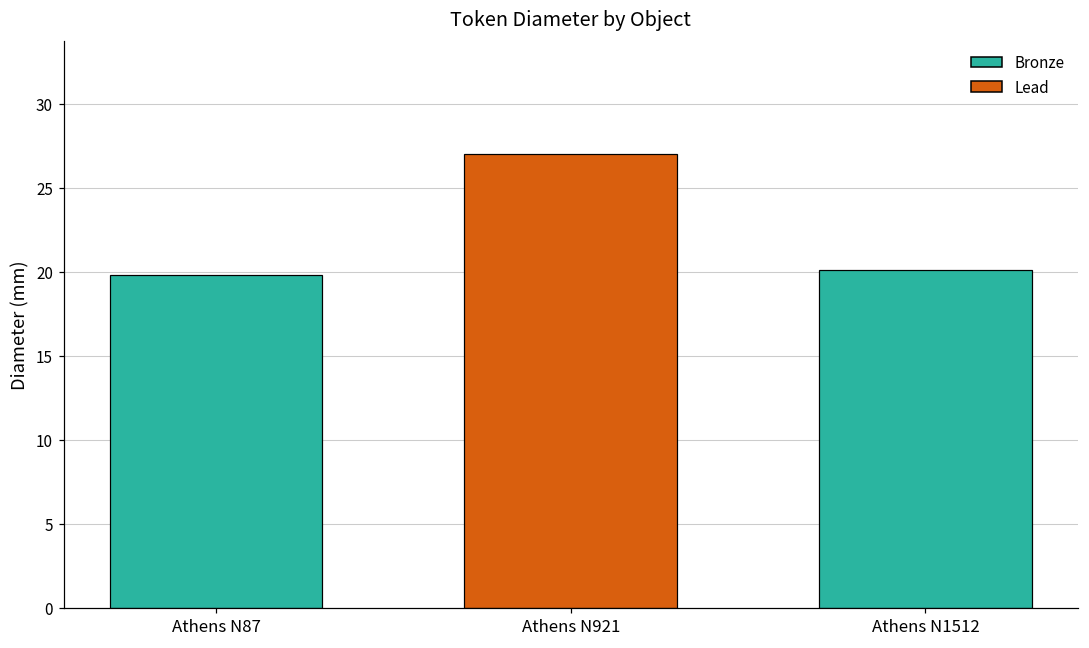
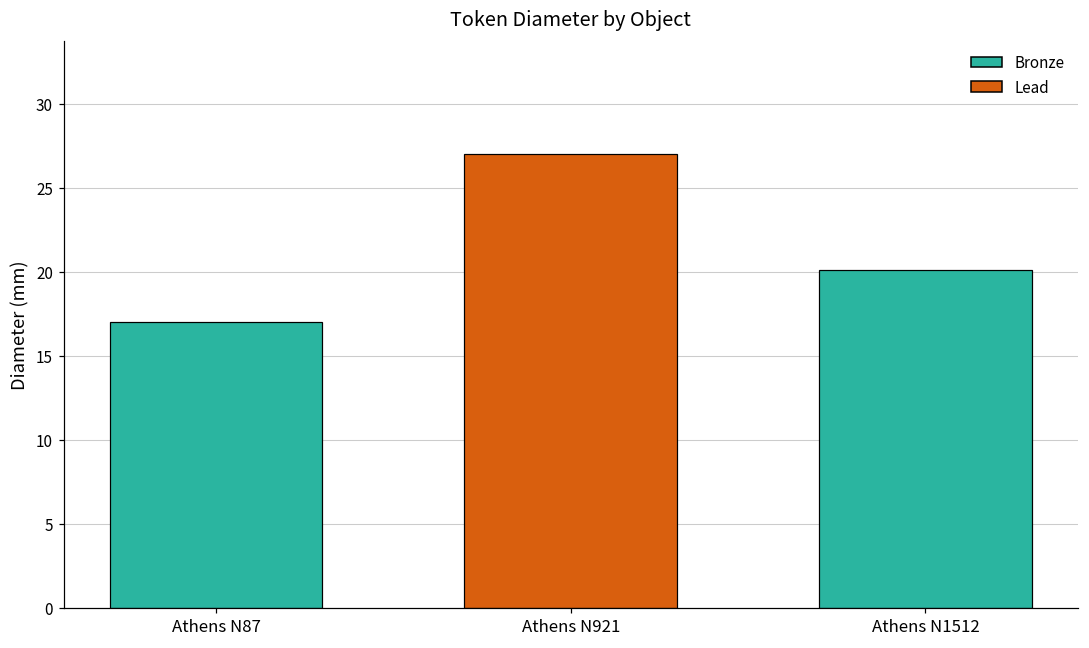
Athens N87: 19.8 -> 17.0
